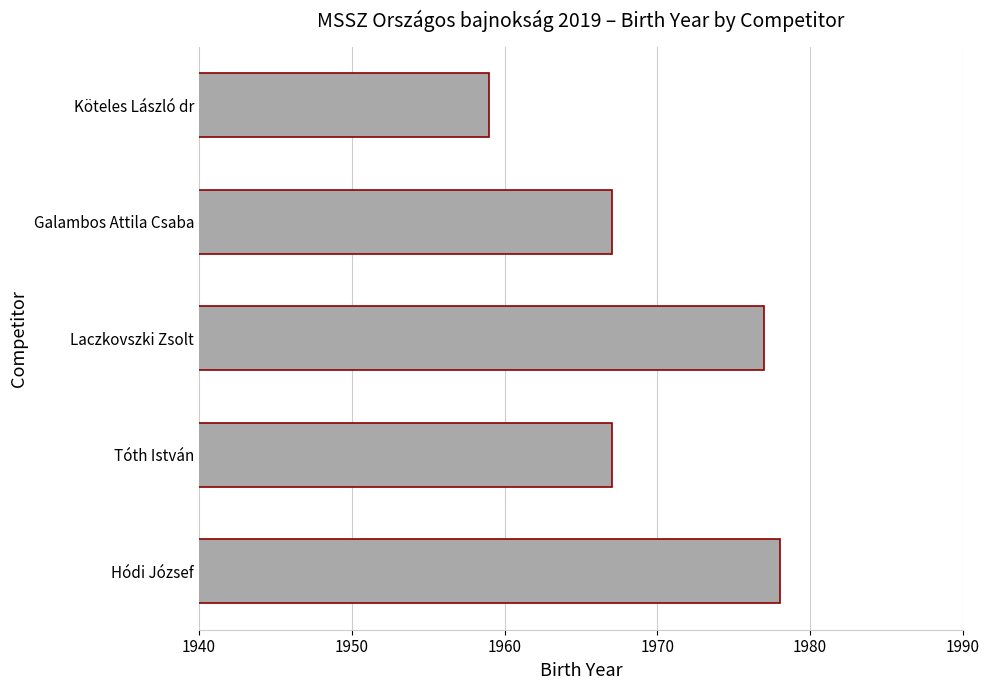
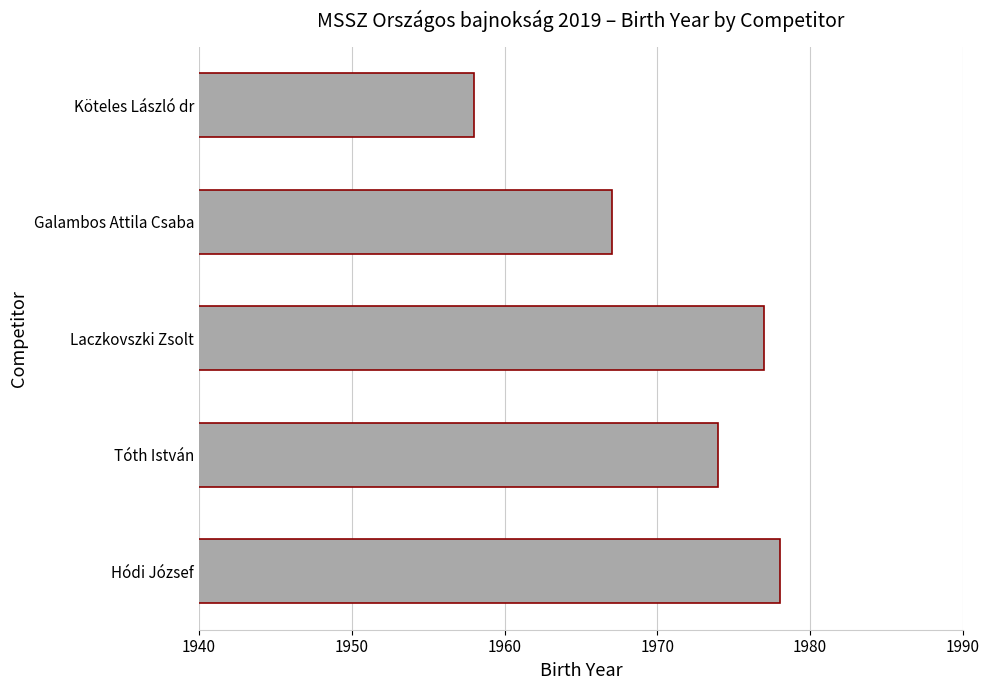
Köteles László dr: 1959 -> 1958
Tóth István: 1967 -> 1974
